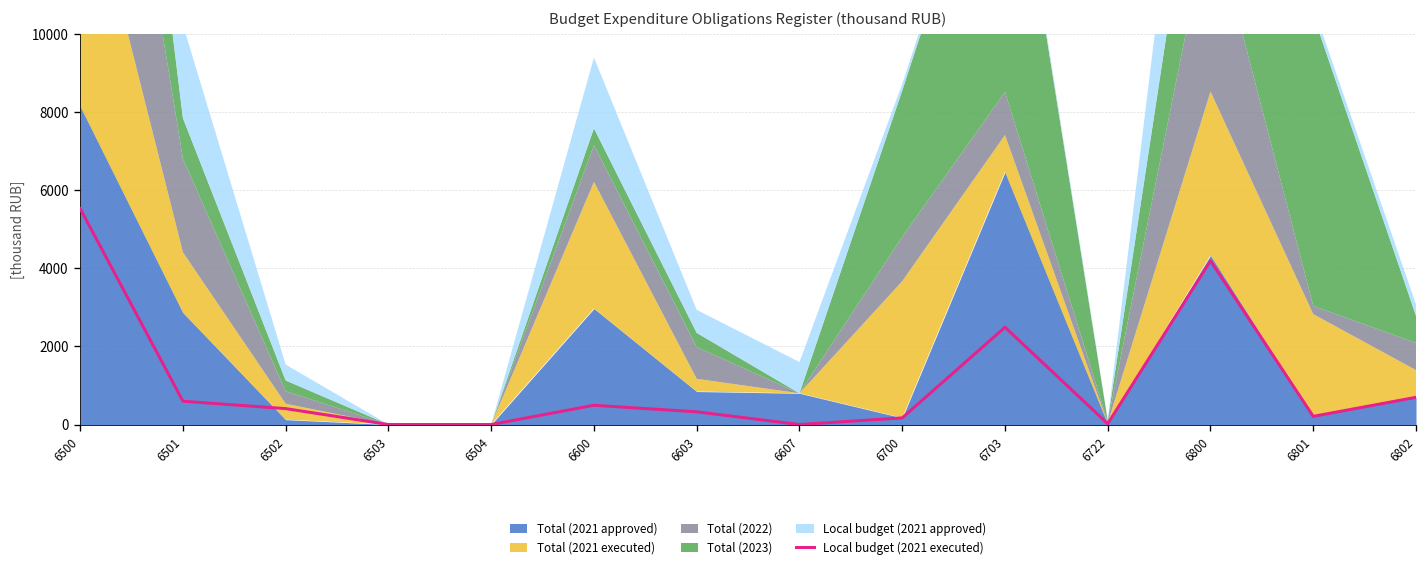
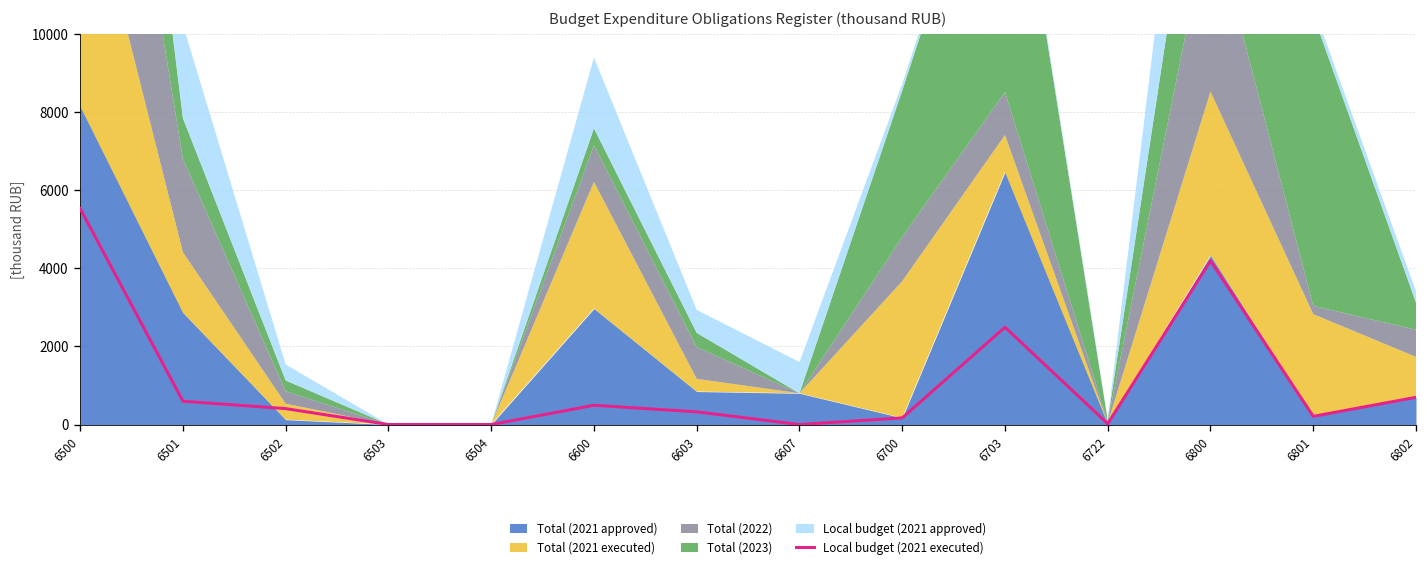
Total (2021 executed), 6802: 700 -> 1000
